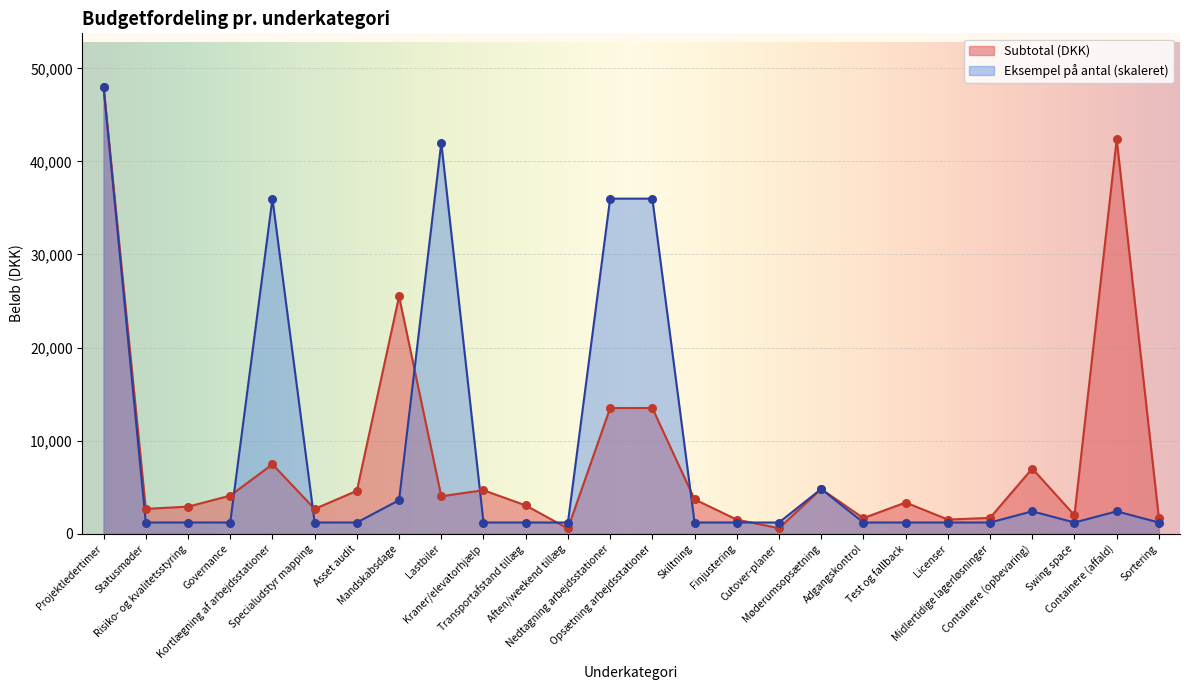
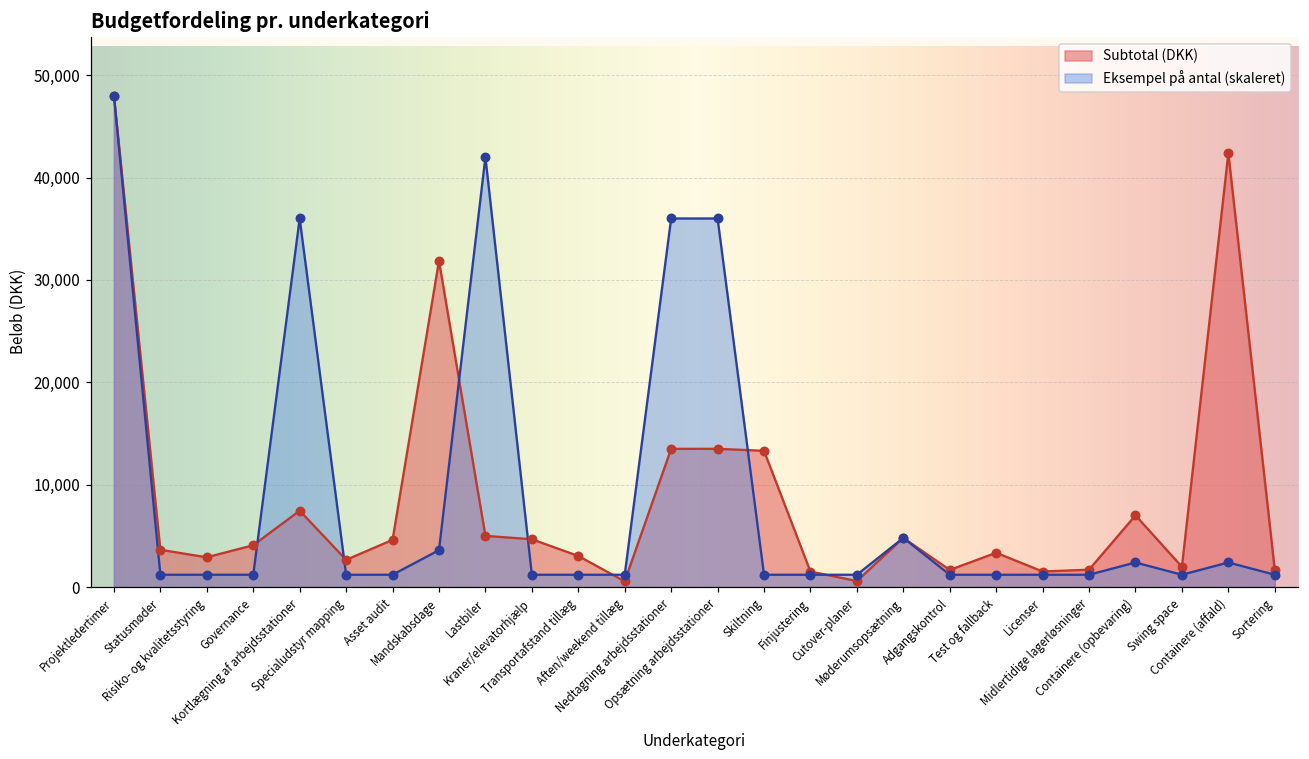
Subtotal (DKK), Statusmøder: 3,000 -> 4,000
Subtotal (DKK), Mandskabsdage: 26,000 -> 32,000
Subtotal (DKK), Lastbiler: 4,000 -> 5,000
Subtotal (DKK), Skiltning: 4,000 -> 13,000
